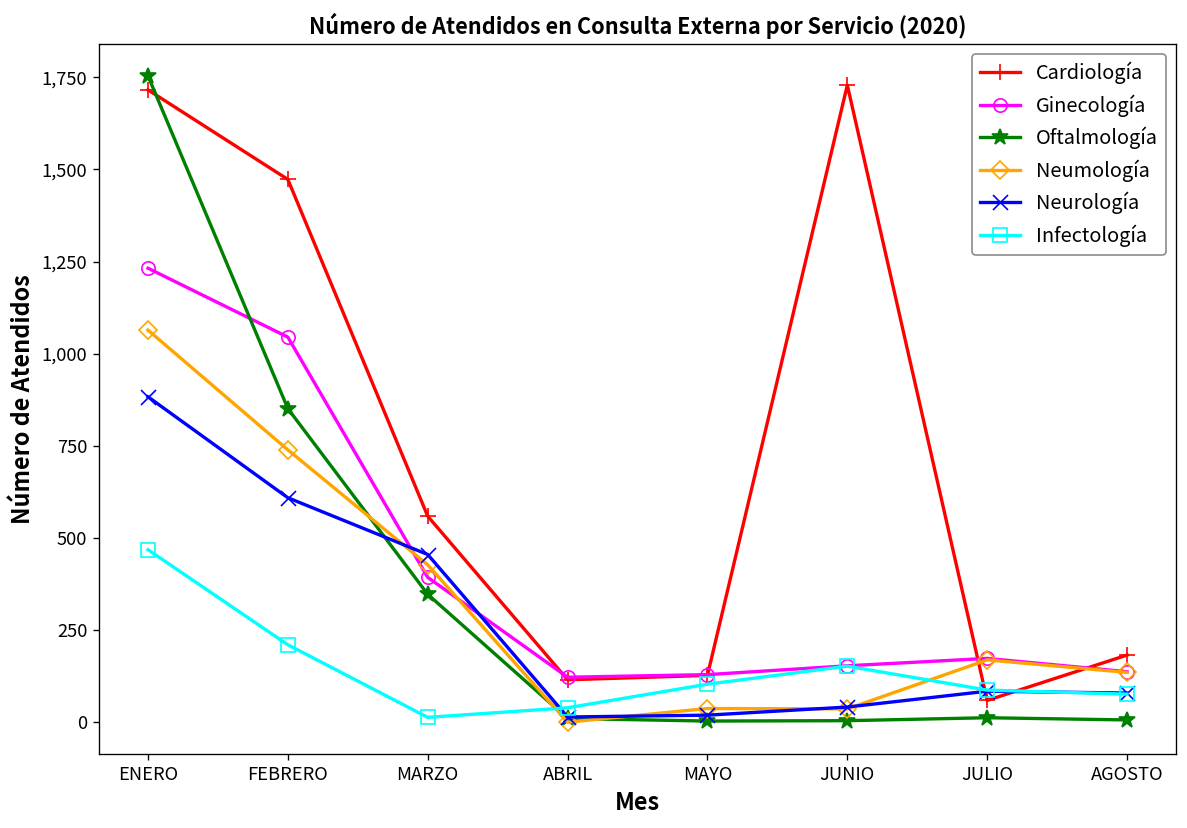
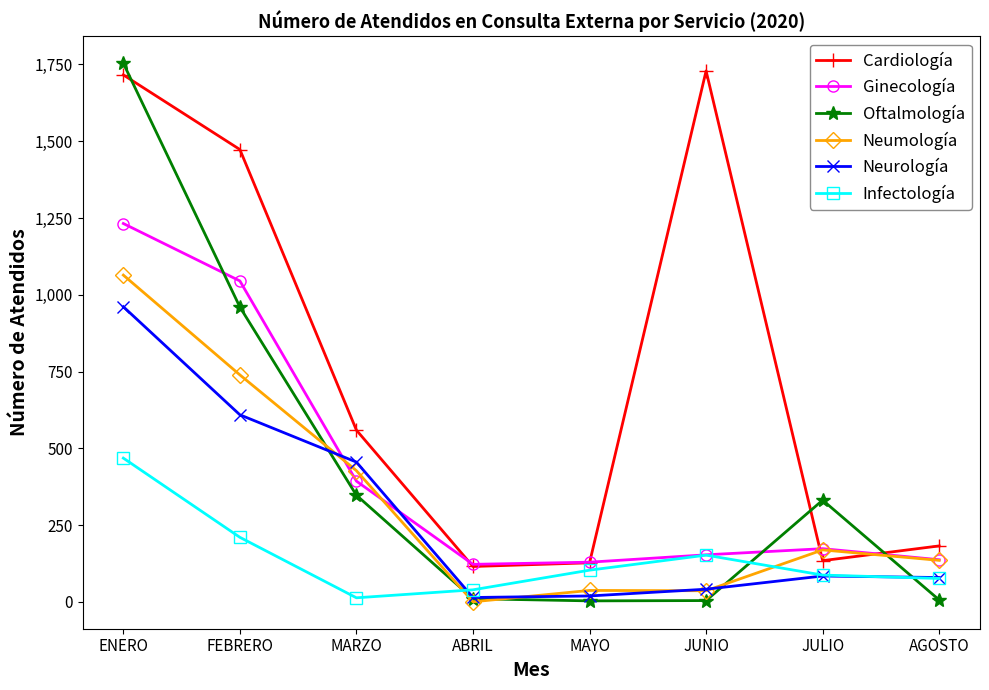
Neurología, ENERO: 880 -> 960
Oftalmología, FEBRERO: 850 -> 960
Cardiología, JULIO: 60 -> 130
Oftalmología, JULIO: 10 -> 330
